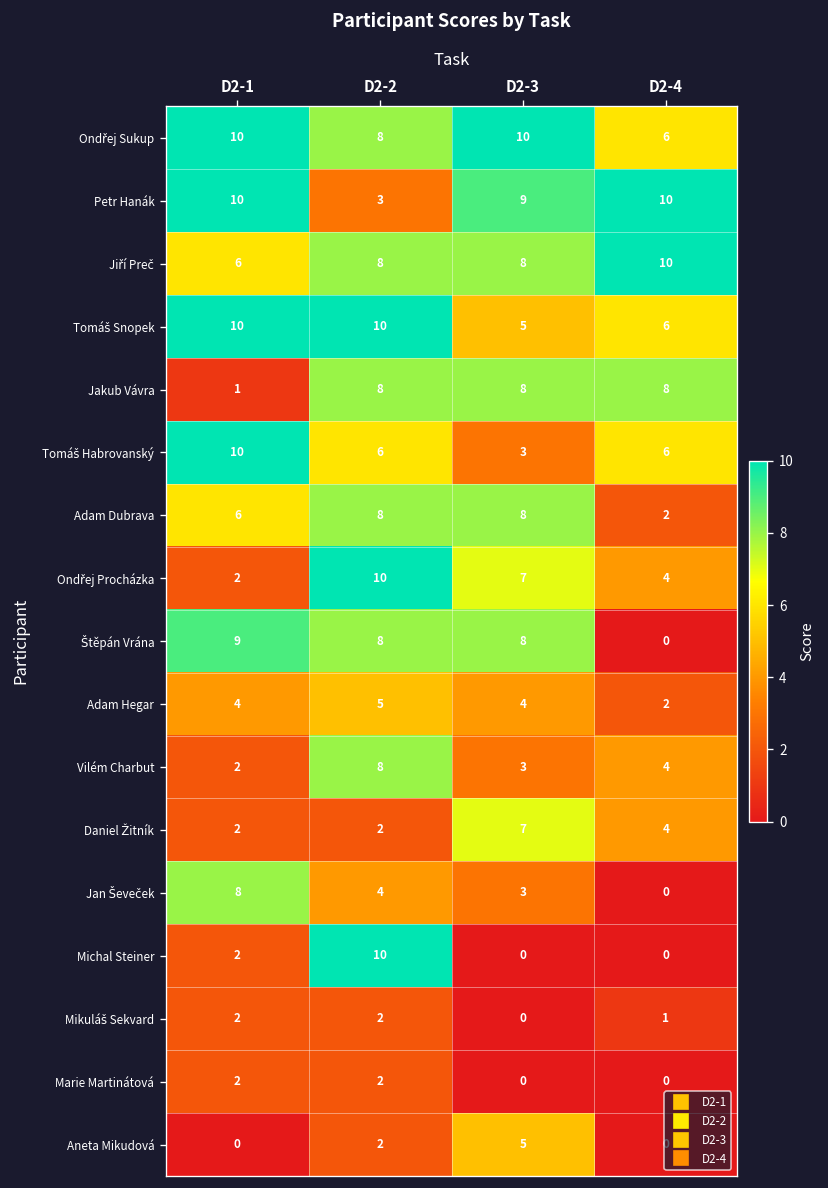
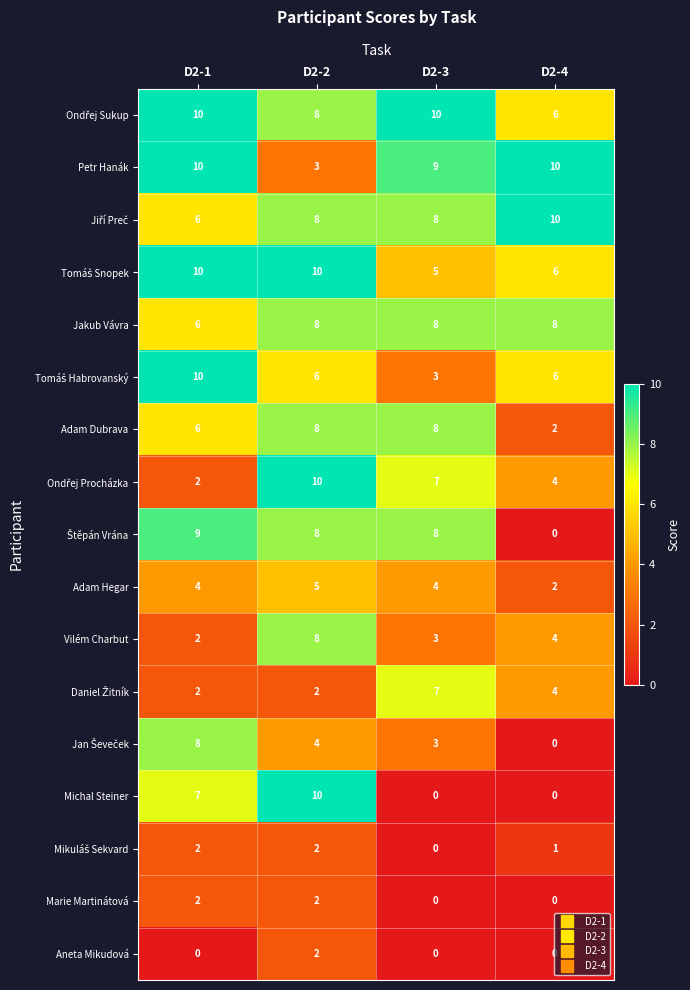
Jakub Vávra, D2-1: 1 -> 6
Michal Steiner, D2-1: 2 -> 7
Aneta Mikudová, D2-3: 5 -> 0
